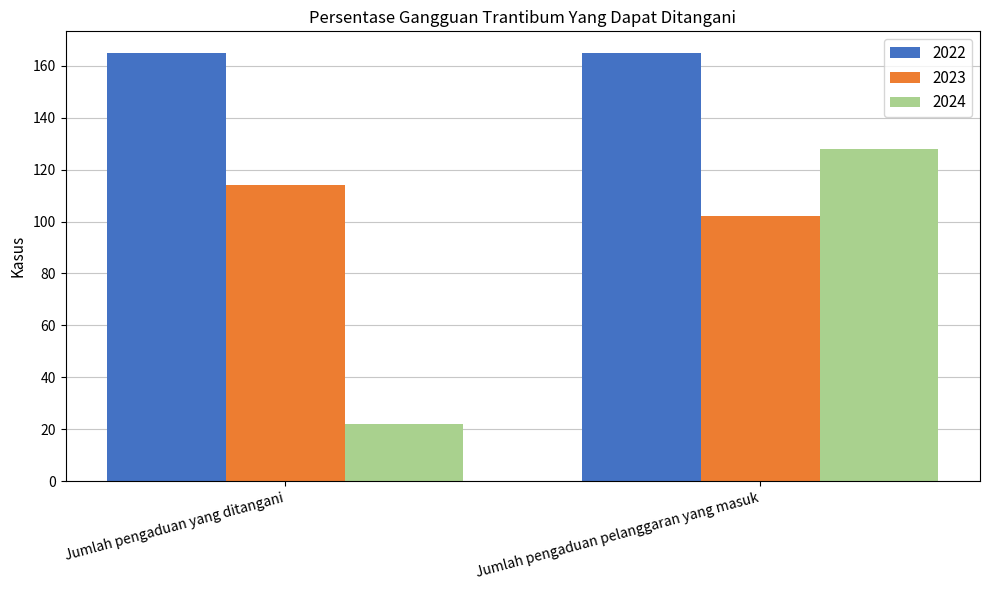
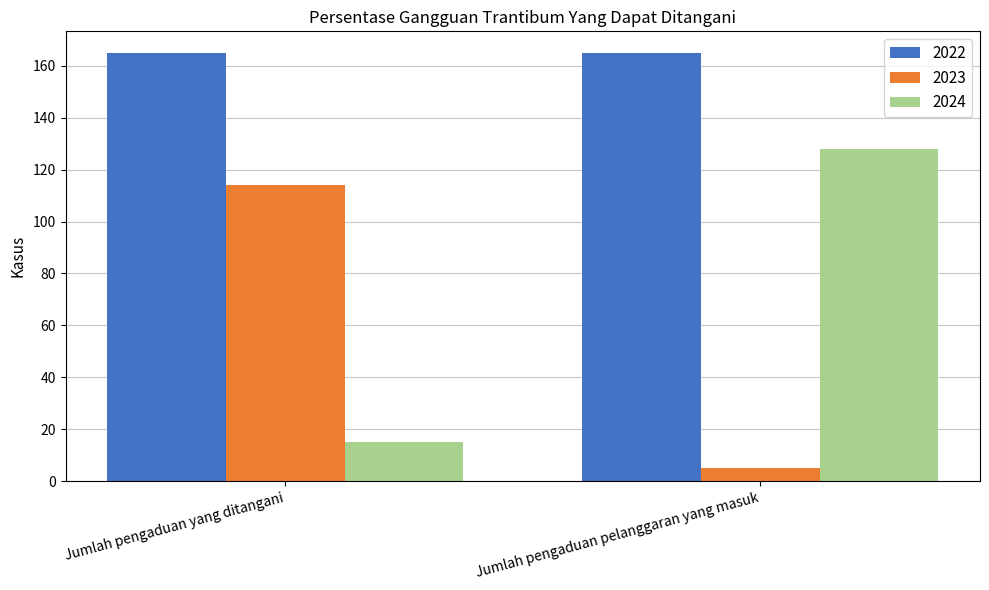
2024, Jumlah pengaduan yang ditangani: 22 -> 15
2023, Jumlah pengaduan pelanggaran yang masuk: 102 -> 5
